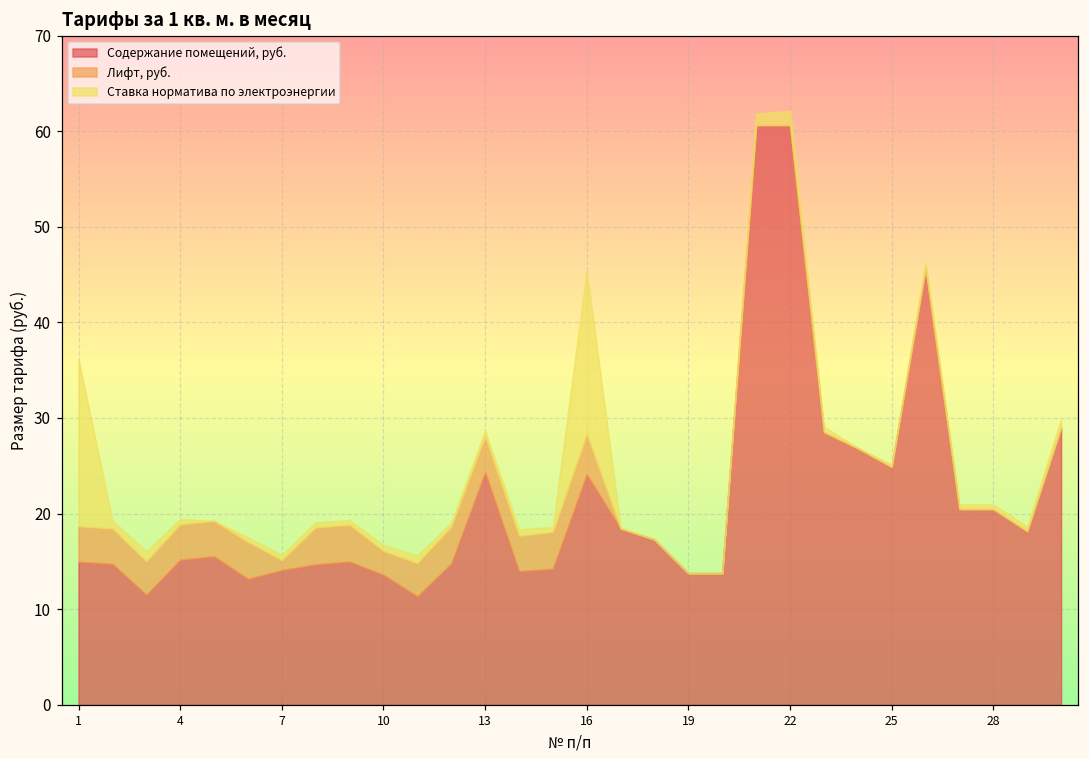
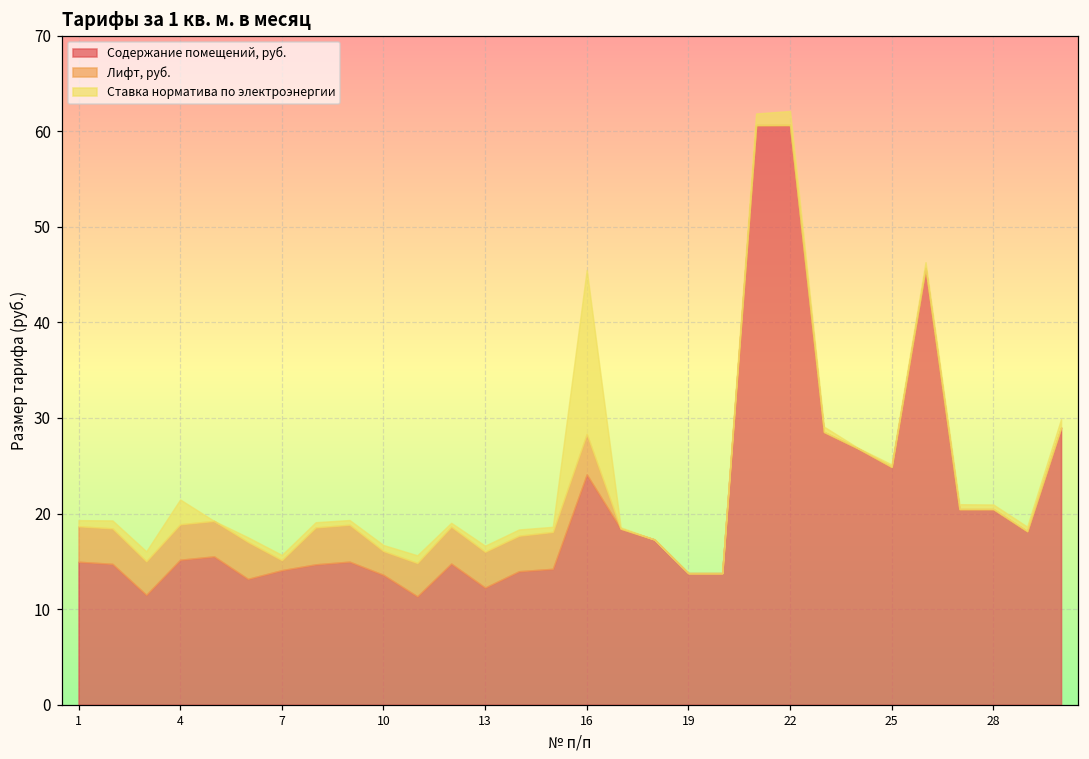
Ставка норматива по электроэнергии, 1: 17 -> 1
Ставка норматива по электроэнергии, 4: 1 -> 3
Содержание помещений, руб., 13: 24 -> 12
